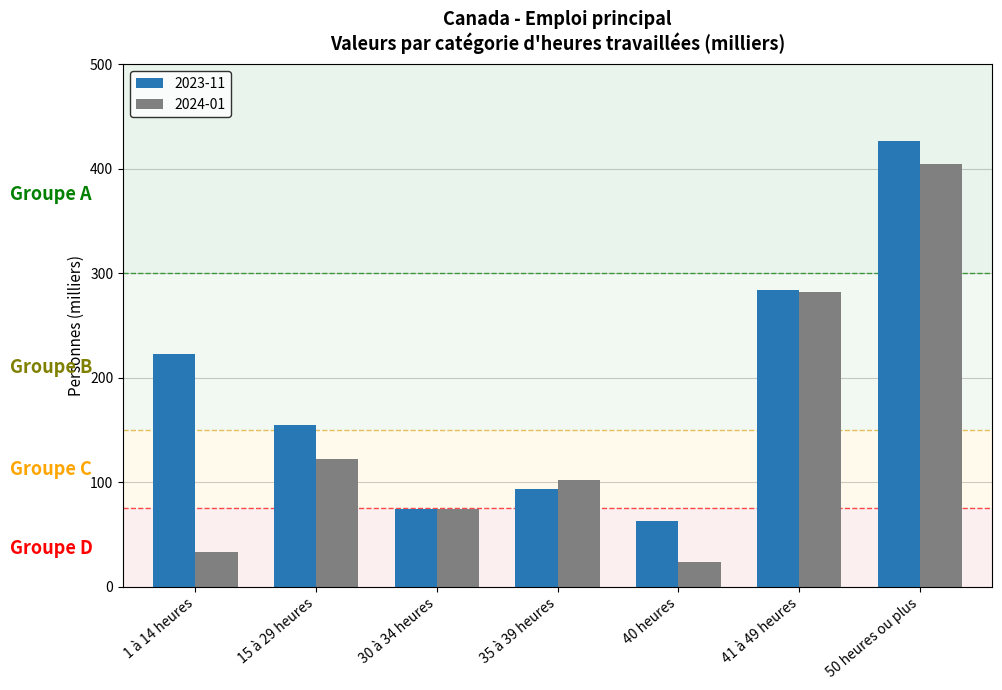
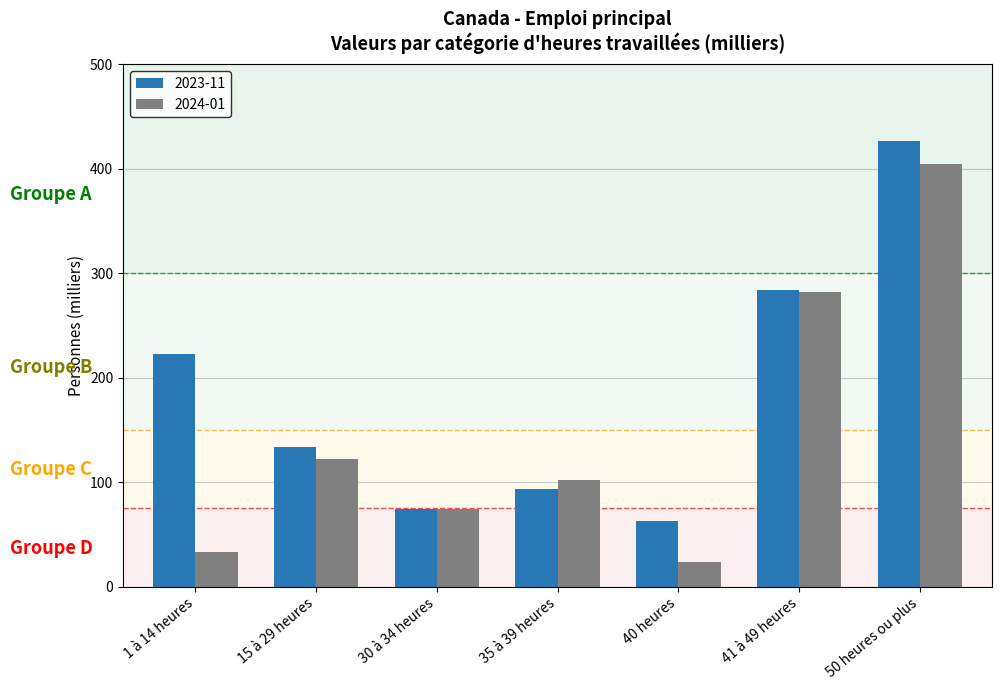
2023-11, 15 à 29 heures: 155 -> 134
